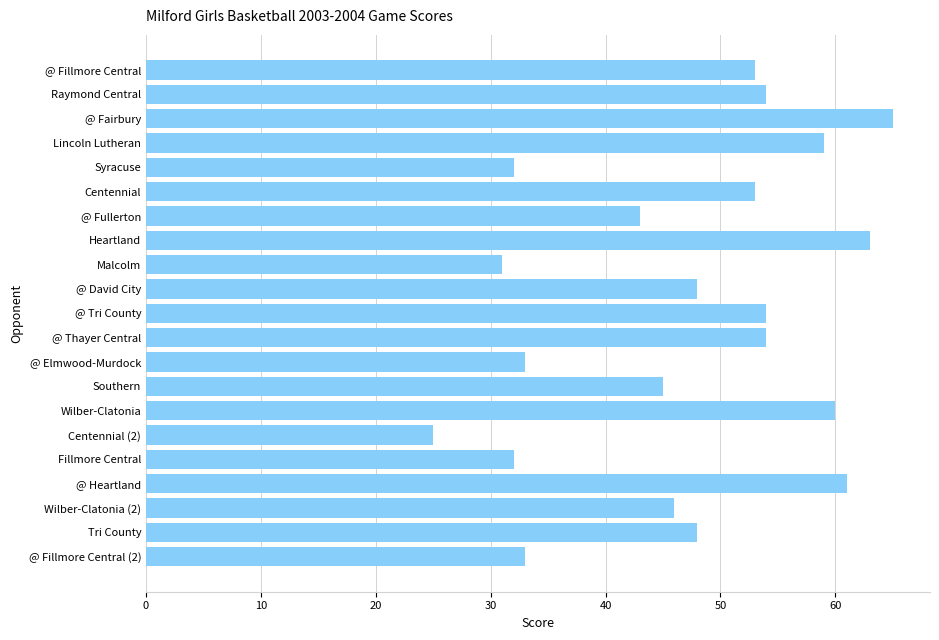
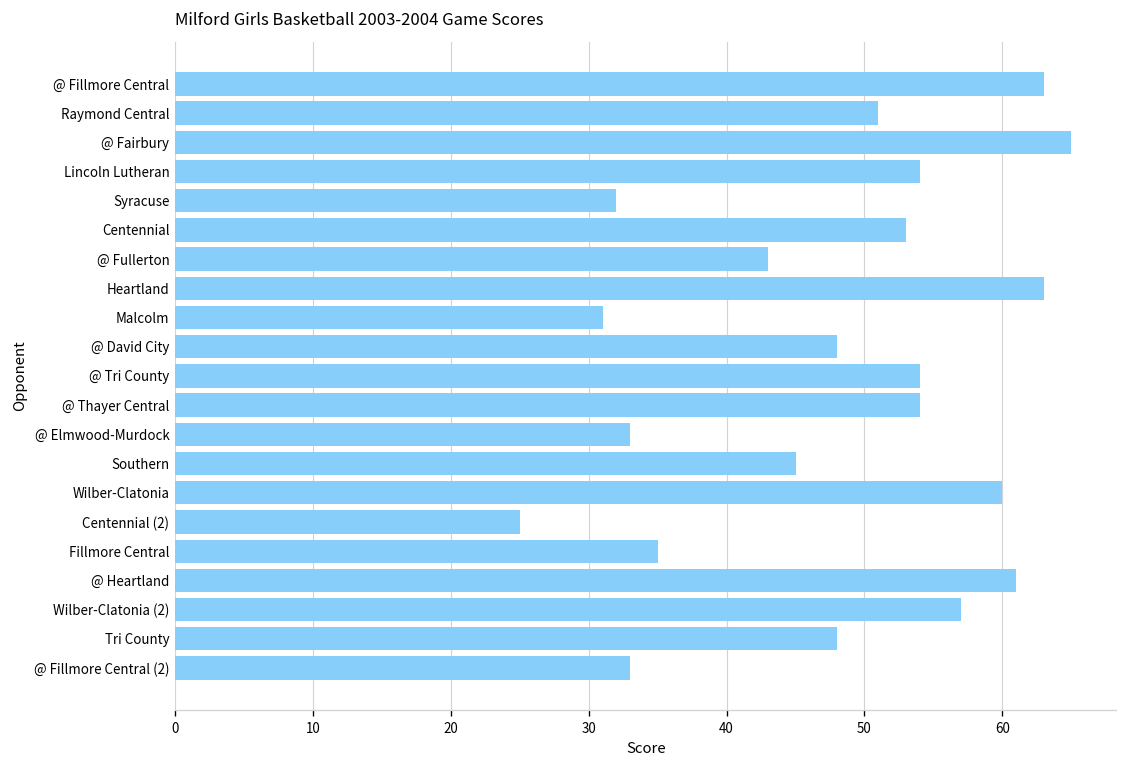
@ Fillmore Central: 53 -> 63
Raymond Central: 54 -> 51
Lincoln Lutheran: 59 -> 54
Fillmore Central: 32 -> 35
Wilber-Clatonia (2): 46 -> 57
